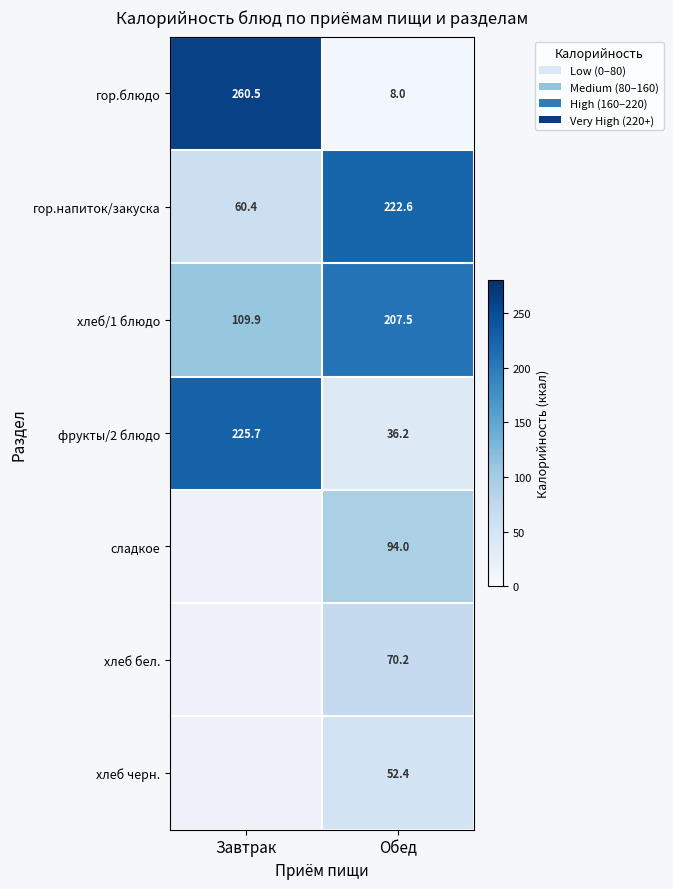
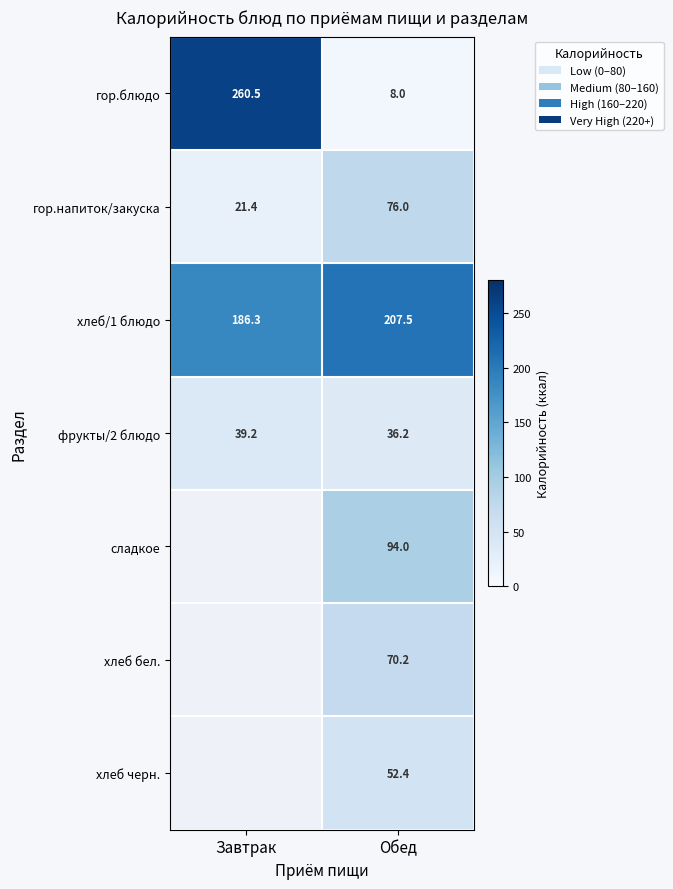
гор.напиток/закуска, Завтрак: 60.4 -> 21.4
гор.напиток/закуска, Обед: 222.6 -> 76.0
хлеб/1 блюдо, Завтрак: 109.9 -> 186.3
фрукты/2 блюдо, Завтрак: 225.7 -> 39.2
